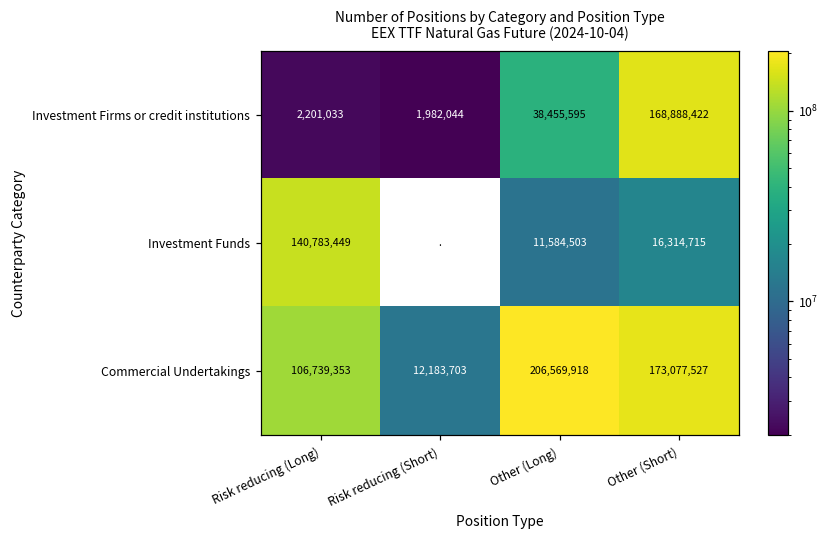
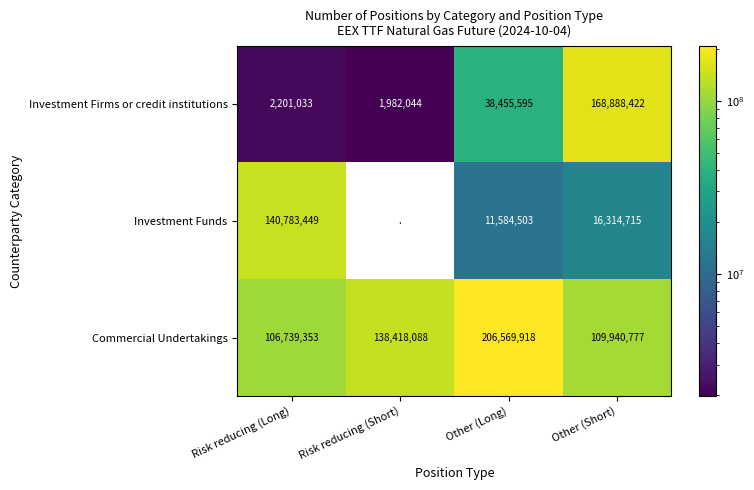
Commercial Undertakings, Risk reducing (Short): 12,183,703 -> 138,418,088
Commercial Undertakings, Other (Short): 173,077,527 -> 109,940,777
